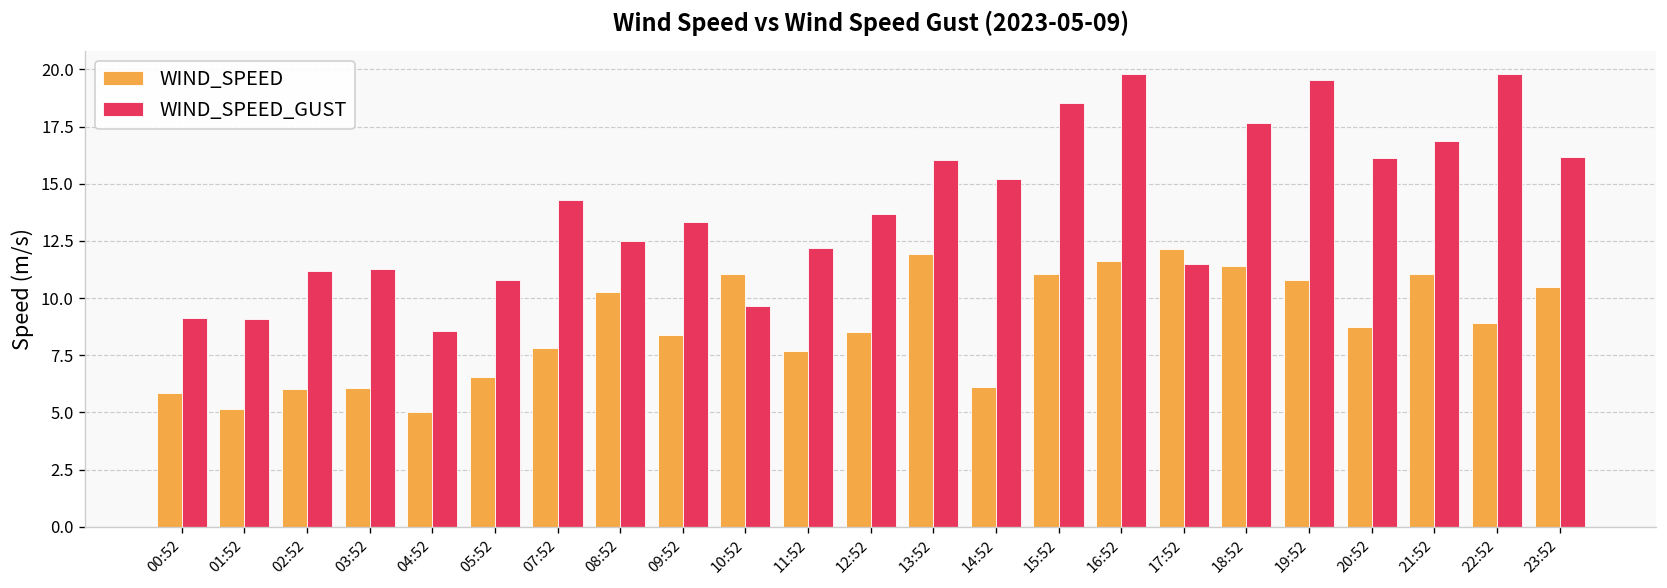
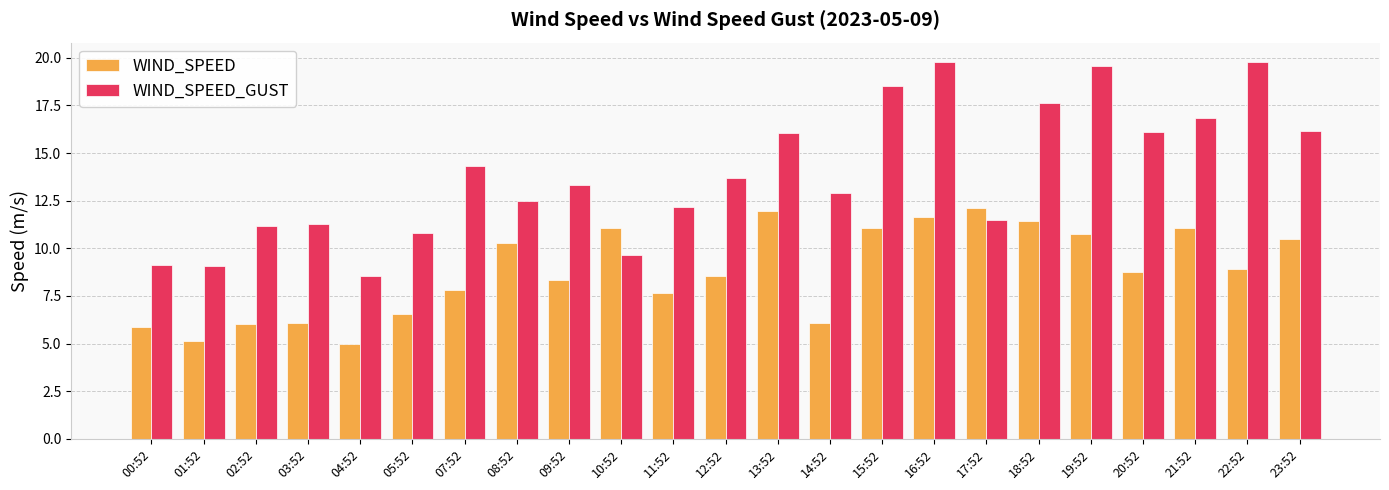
WIND_SPEED_GUST, 14:52: 15.2 -> 12.9
